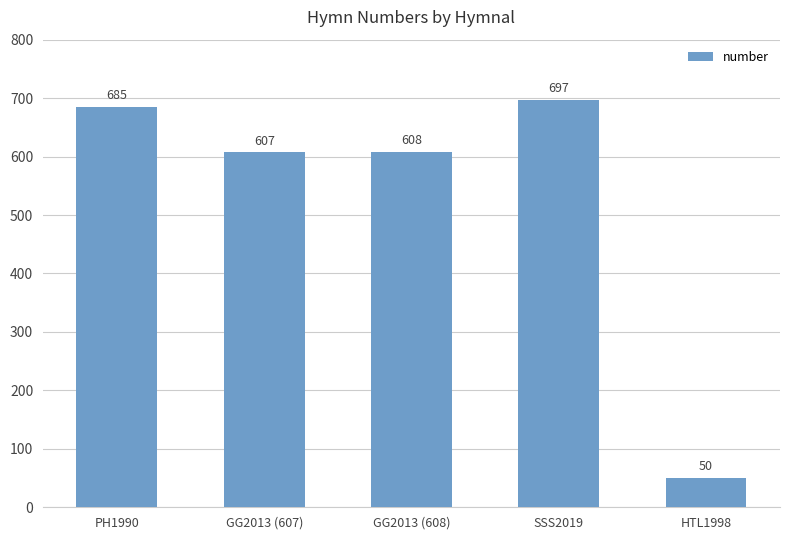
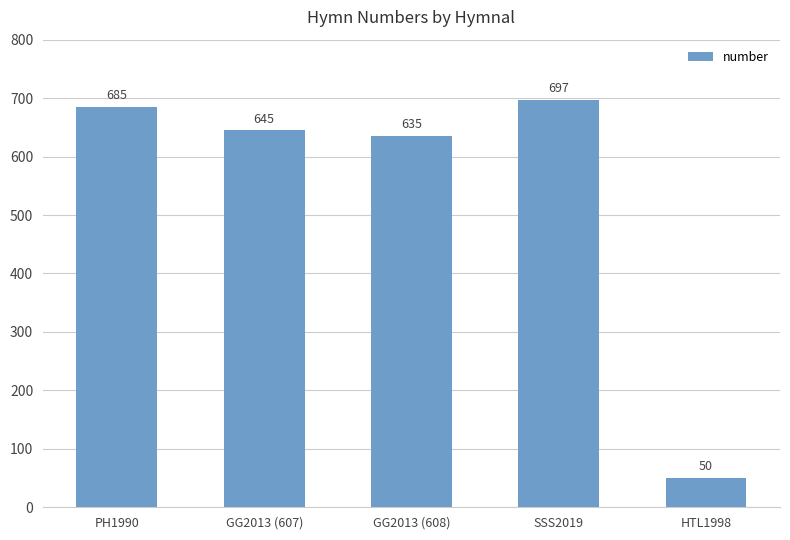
GG2013 (607): 607 -> 645
GG2013 (608): 608 -> 635
